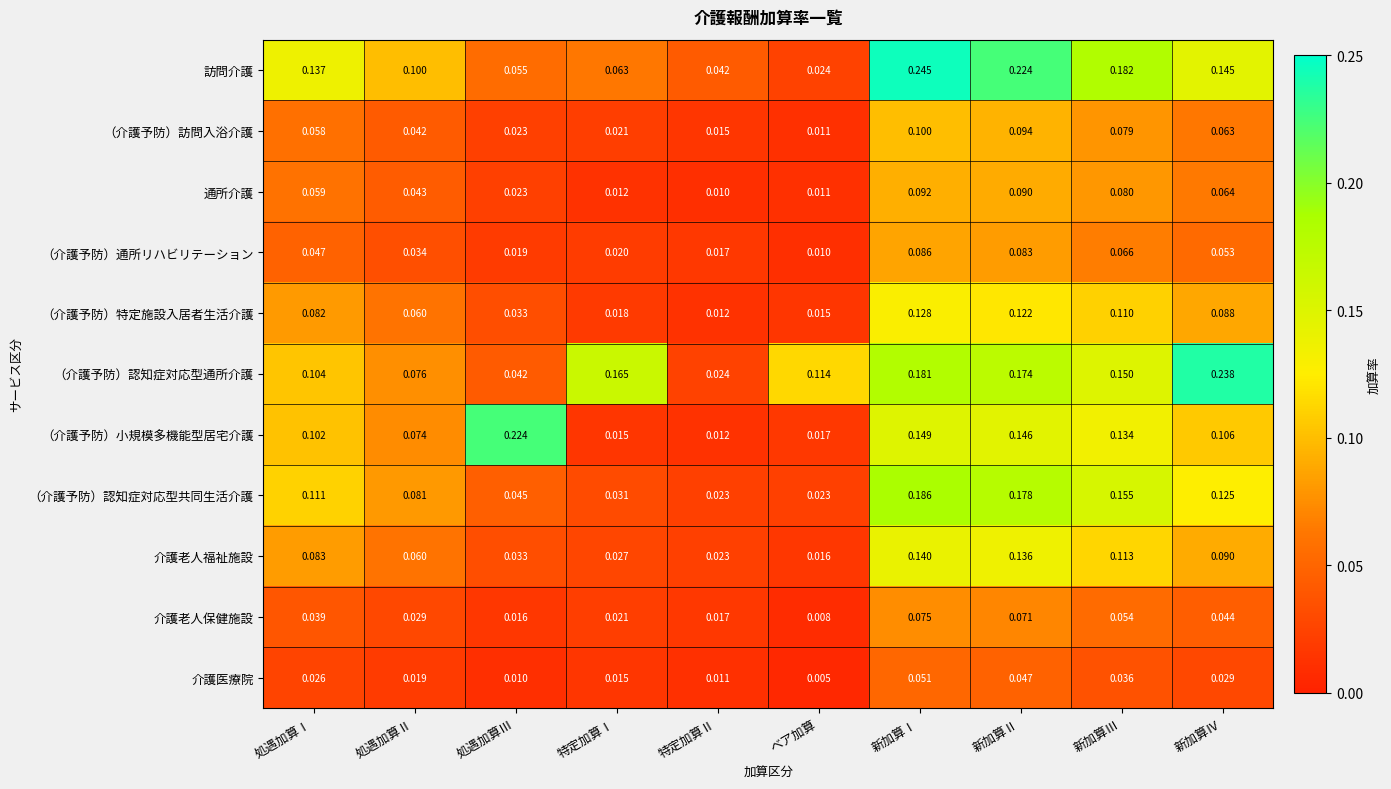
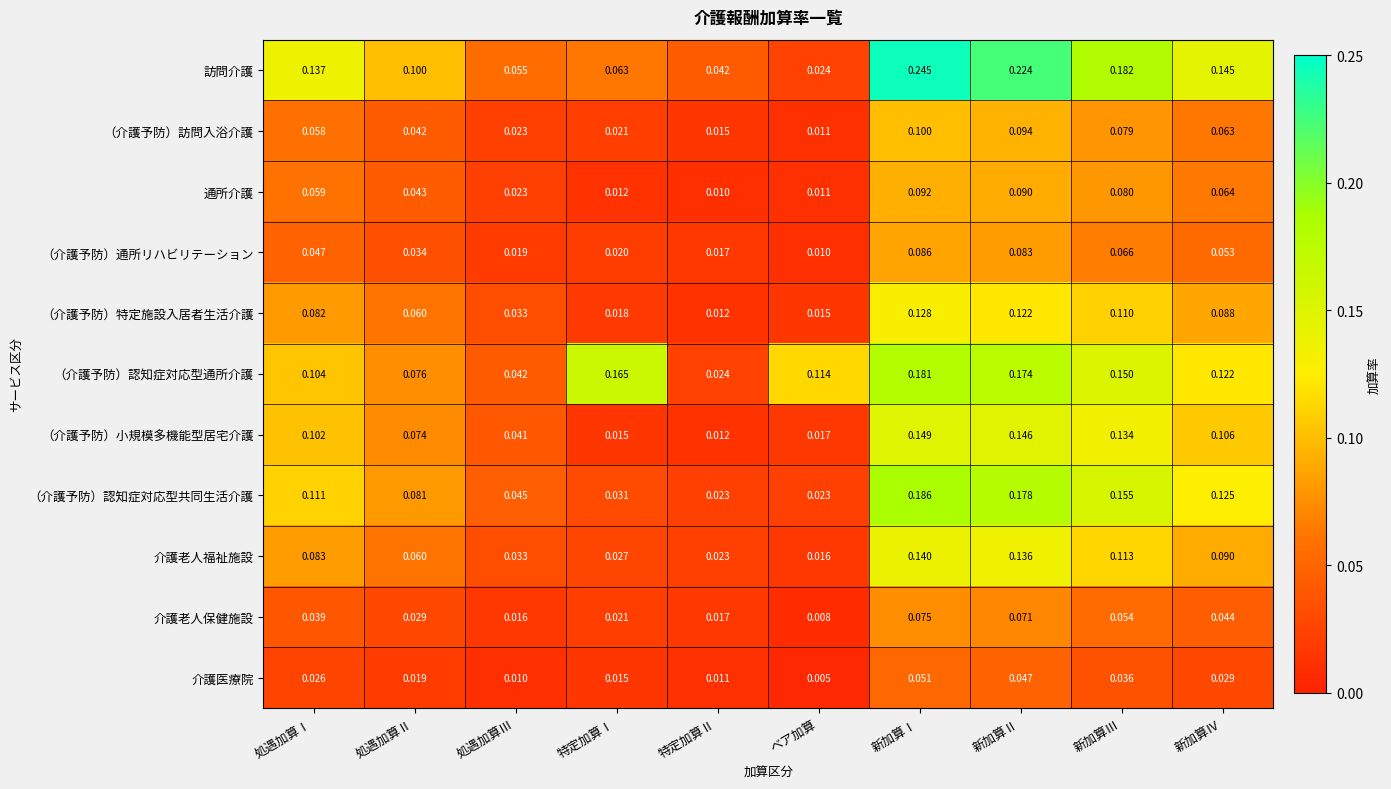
（介護予防）認知症対応型通所介護, 新加算Ⅳ: 0.238 -> 0.122
（介護予防）小規模多機能型居宅介護, 処遇加算Ⅲ: 0.224 -> 0.041
